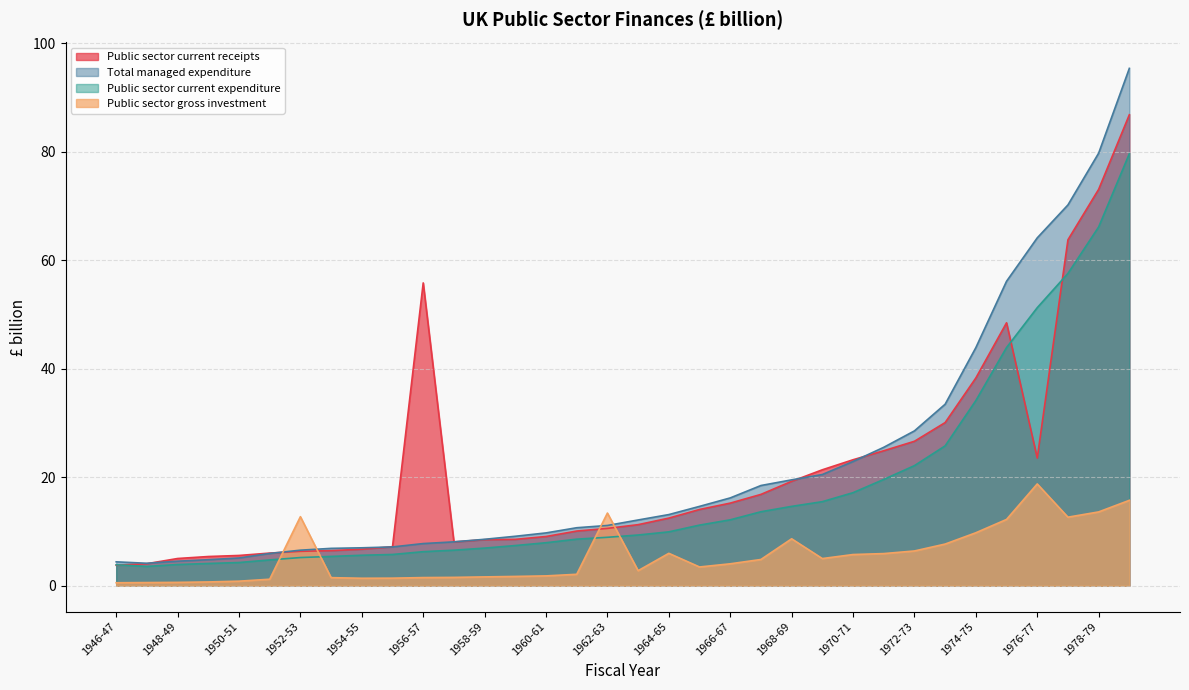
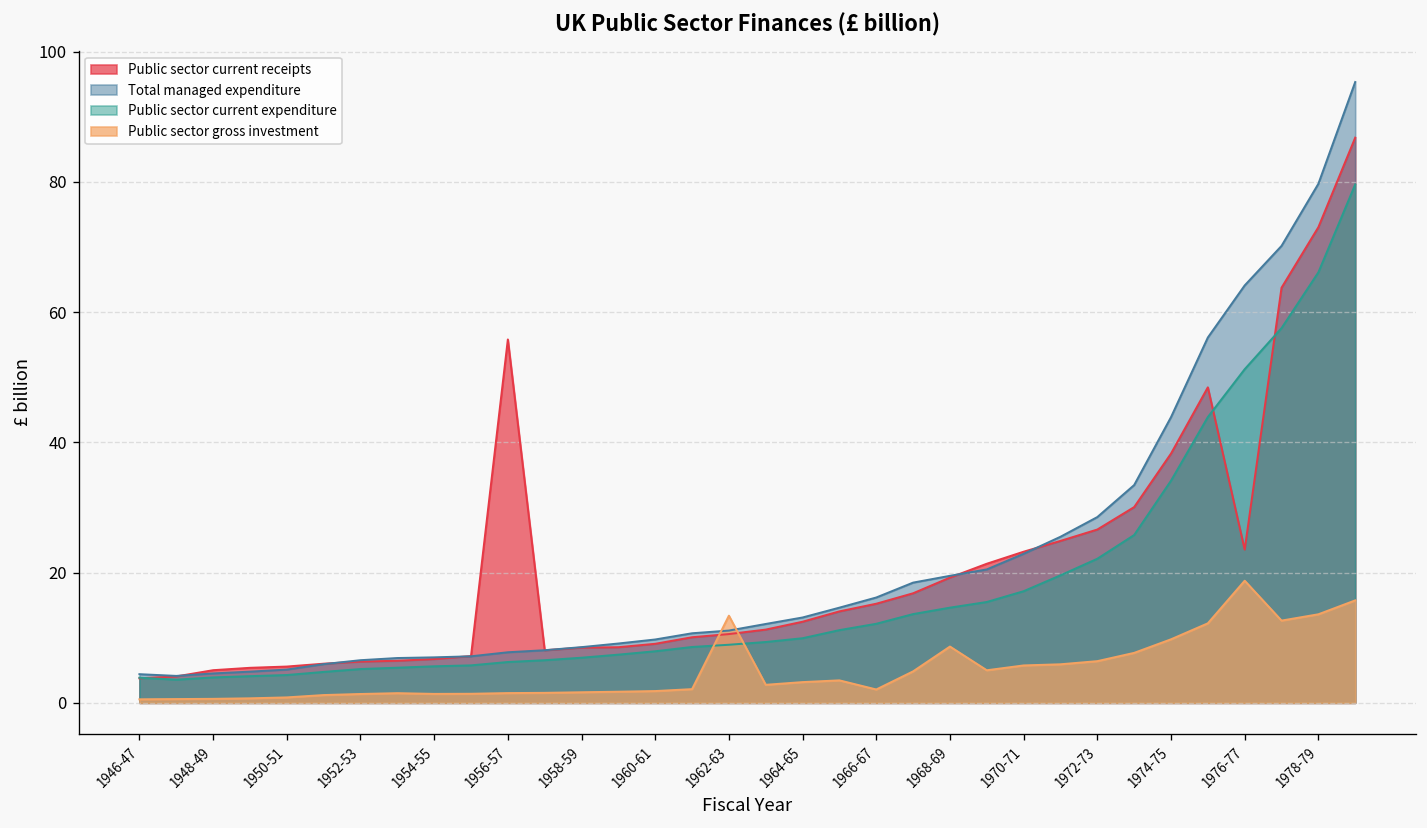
Public sector gross investment, 1952-53: 13 -> 1
Public sector gross investment, 1964-65: 6 -> 3
Public sector gross investment, 1966-67: 4 -> 2
